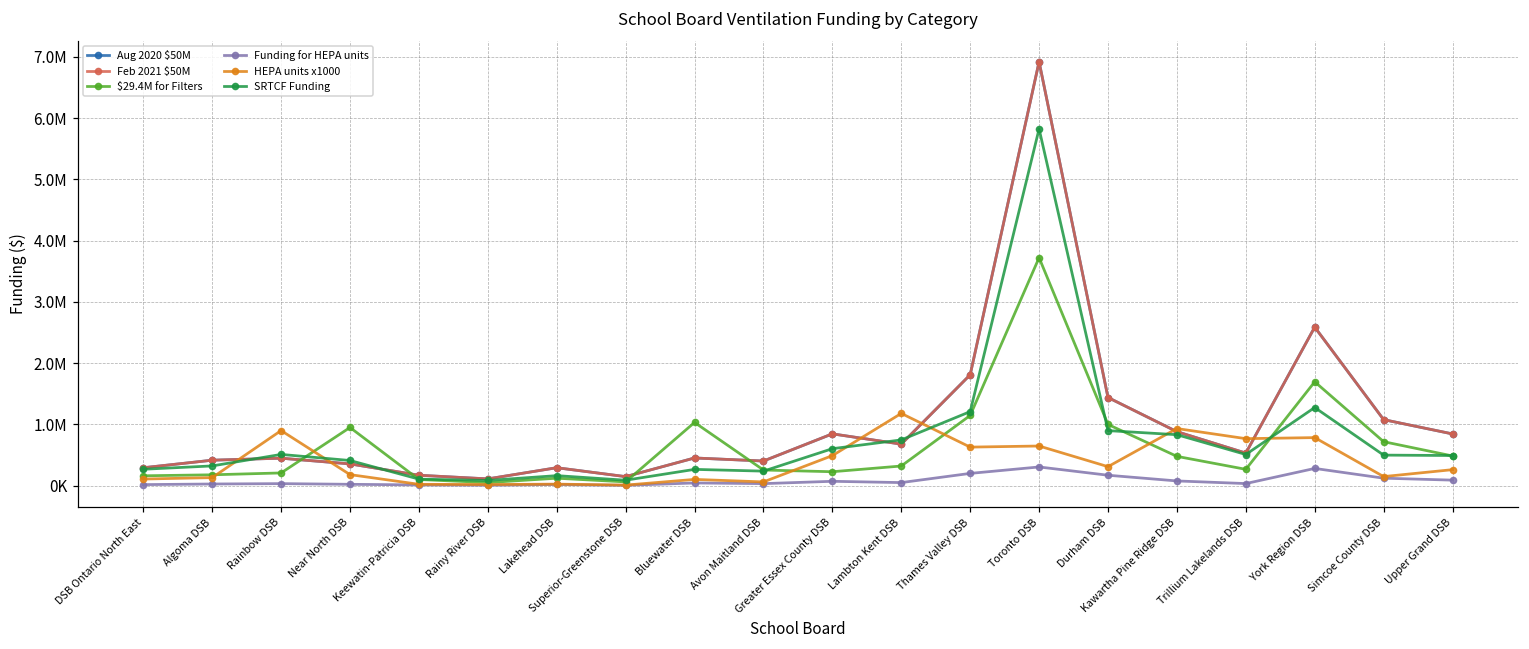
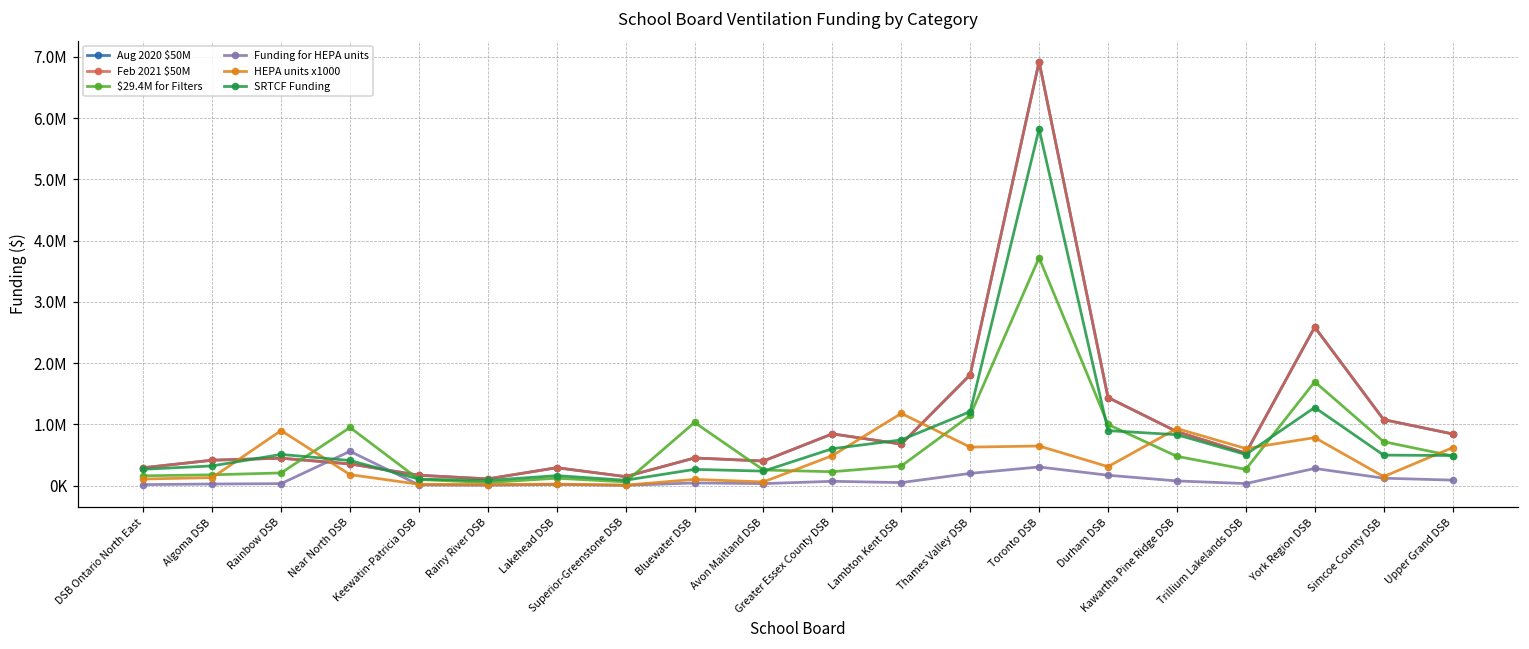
Funding for HEPA units, Near North DSB: 0 -> 600000
HEPA units x1000, Trillium Lakelands DSB: 800000 -> 600000
HEPA units x1000, Upper Grand DSB: 300000 -> 600000
